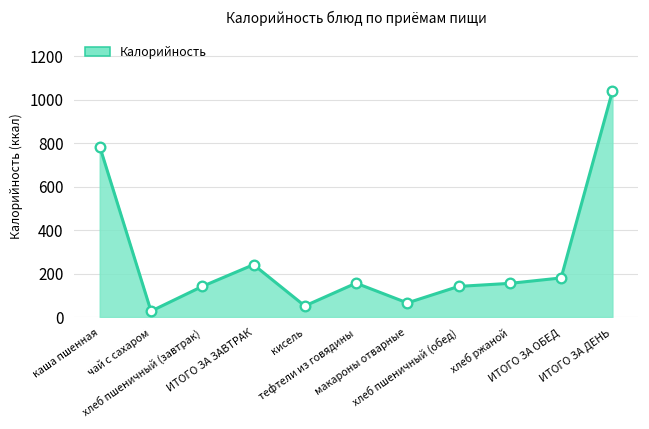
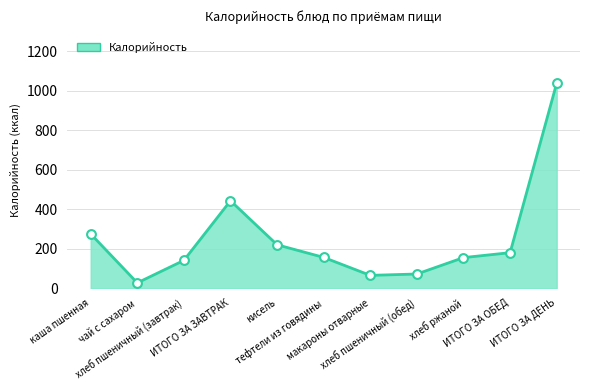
каша пшенная: 790 -> 280
ИТОГО ЗА ЗАВТРАК: 240 -> 440
кисель: 50 -> 220
хлеб пшеничный (обед): 140 -> 70
